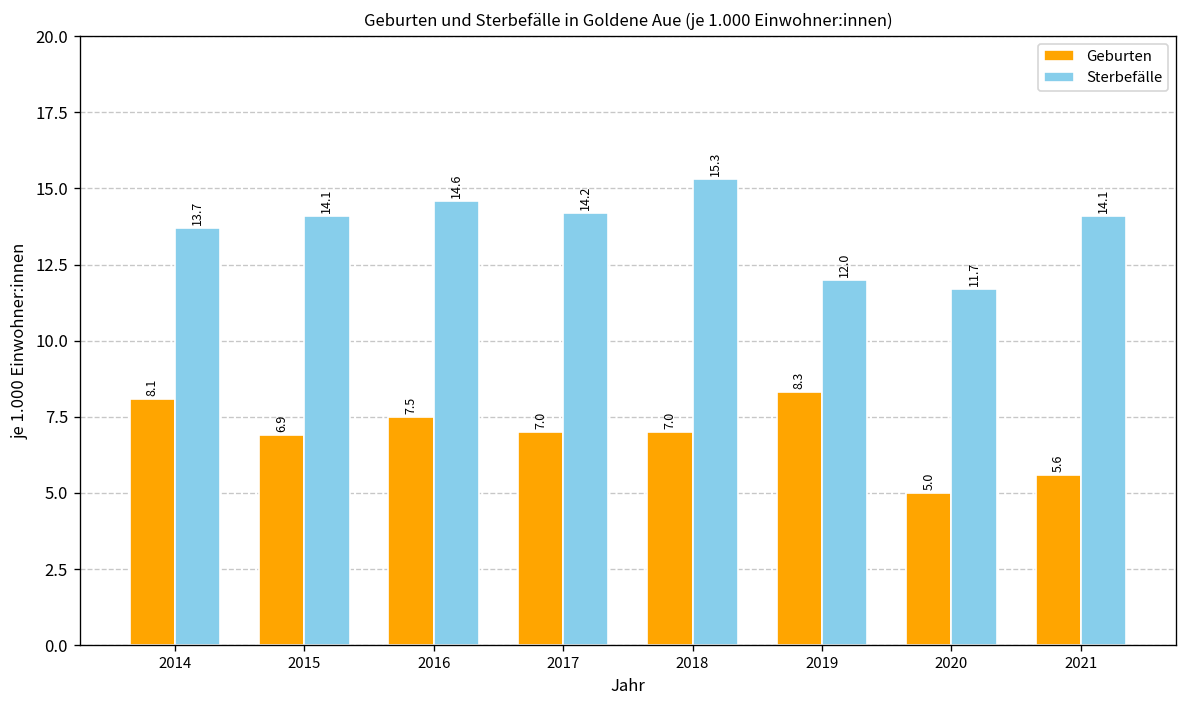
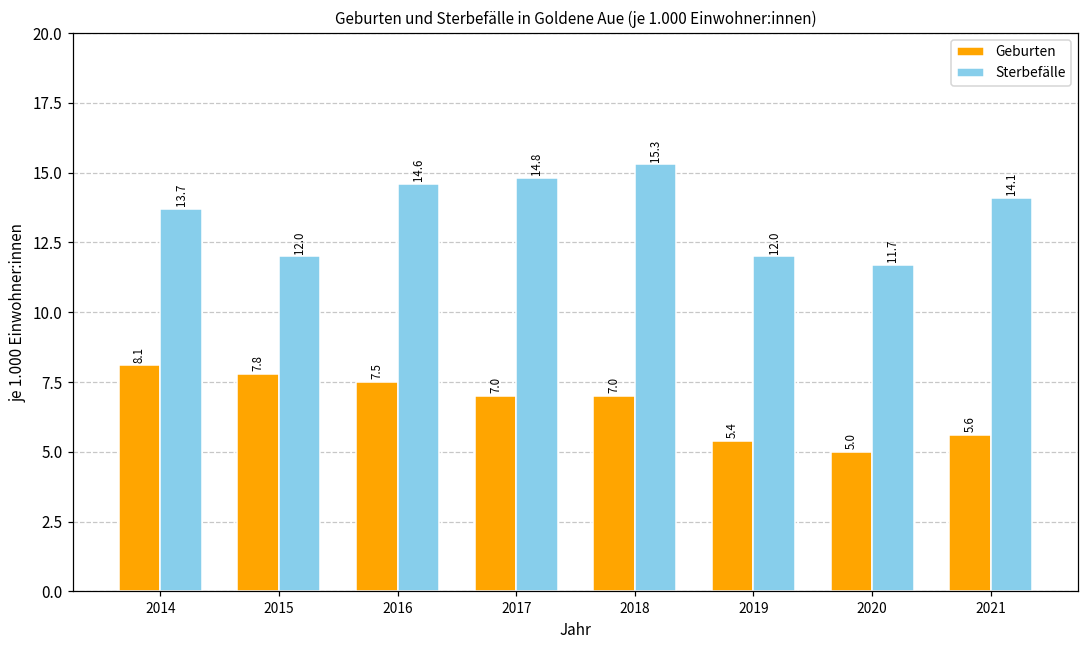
Geburten, 2015: 6.9 -> 7.8
Sterbefälle, 2015: 14.1 -> 12.0
Sterbefälle, 2017: 14.2 -> 14.8
Geburten, 2019: 8.3 -> 5.4
